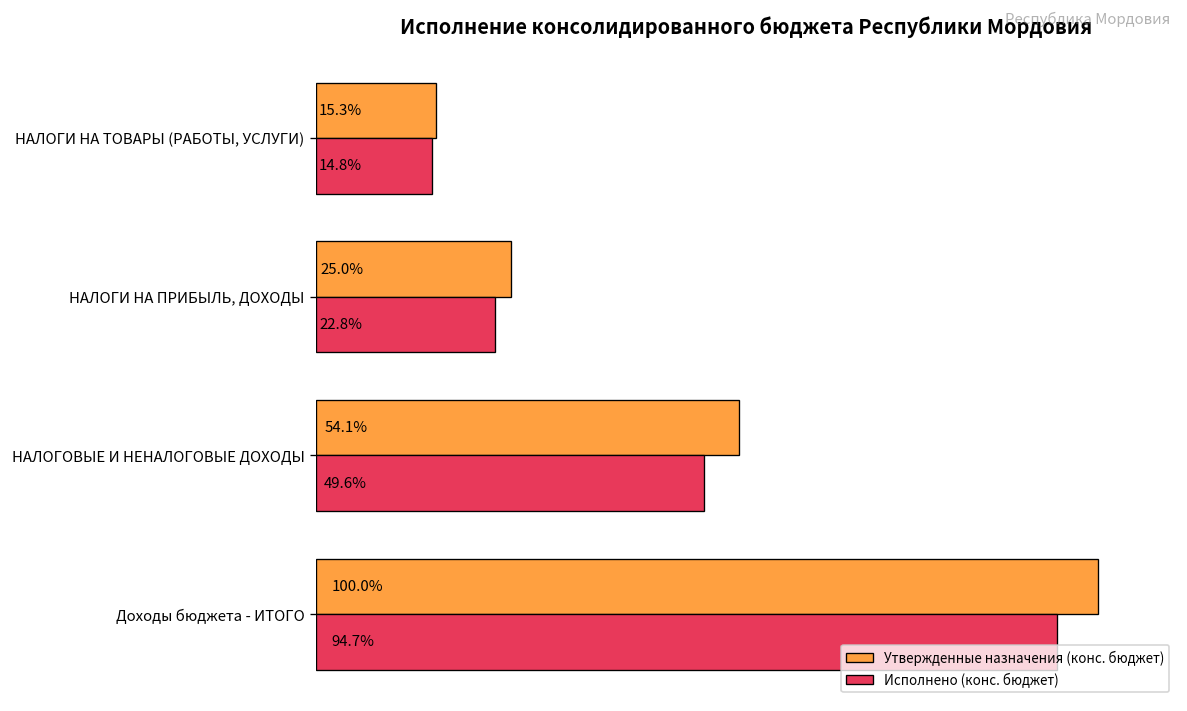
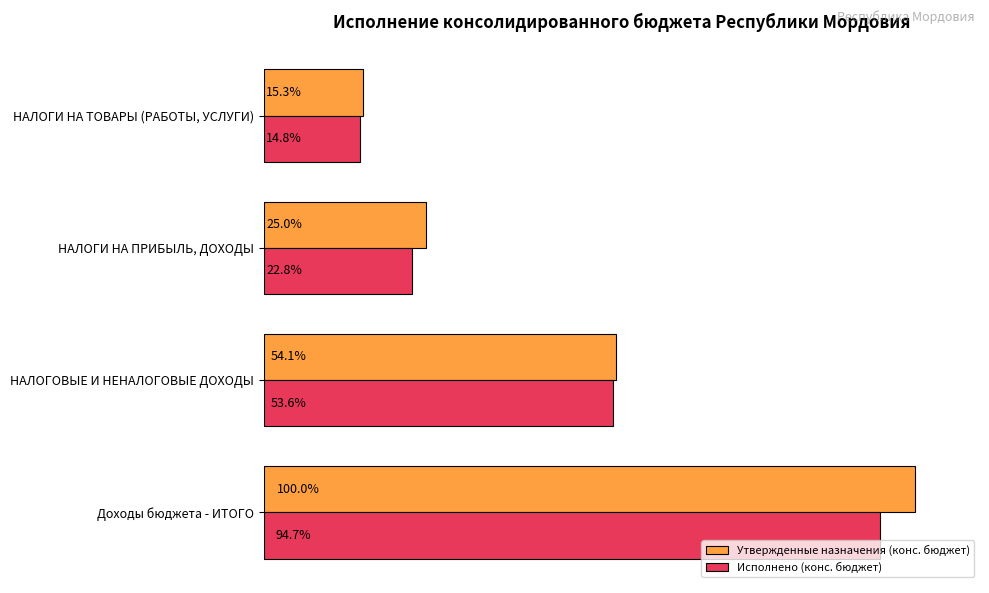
Исполнено (конс. бюджет), НАЛОГОВЫЕ И НЕНАЛОГОВЫЕ ДОХОДЫ: 49.6% -> 53.6%
